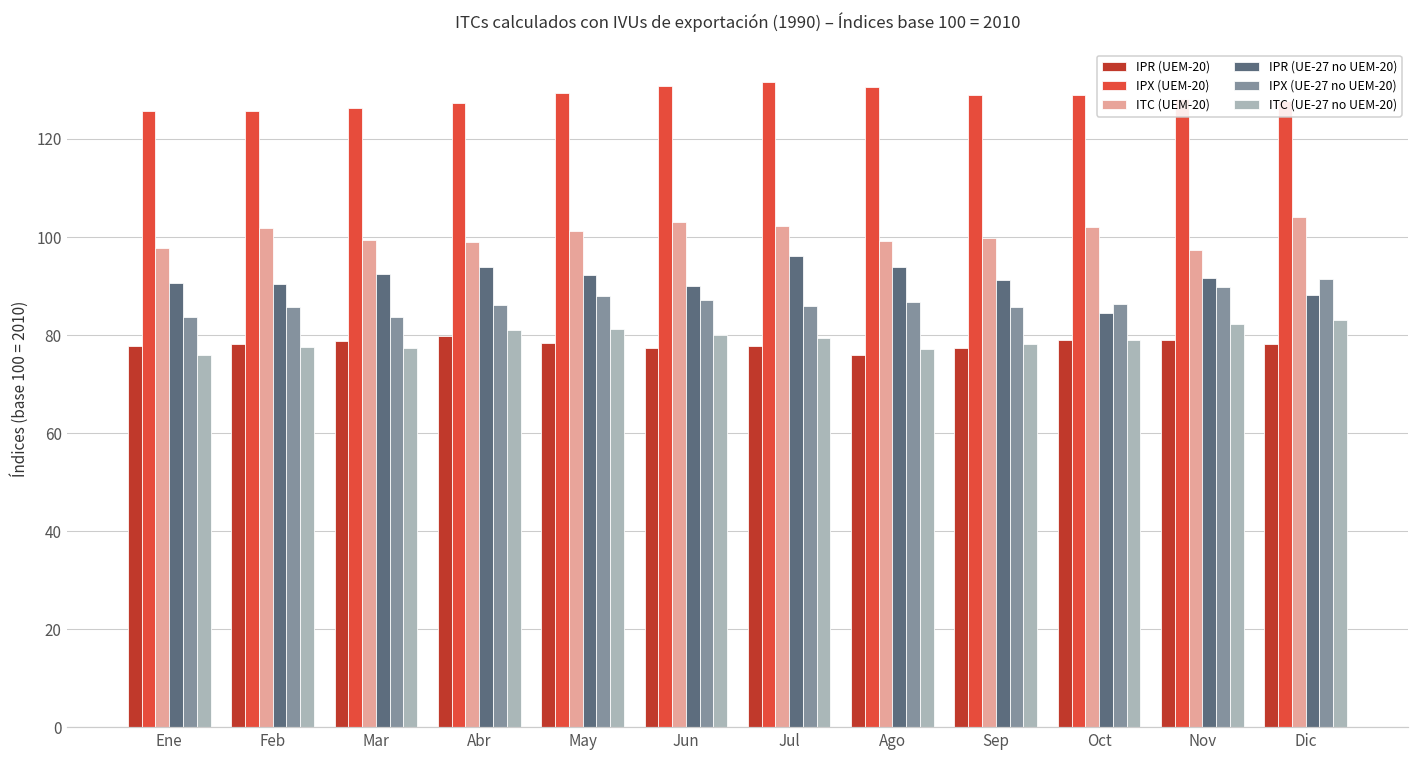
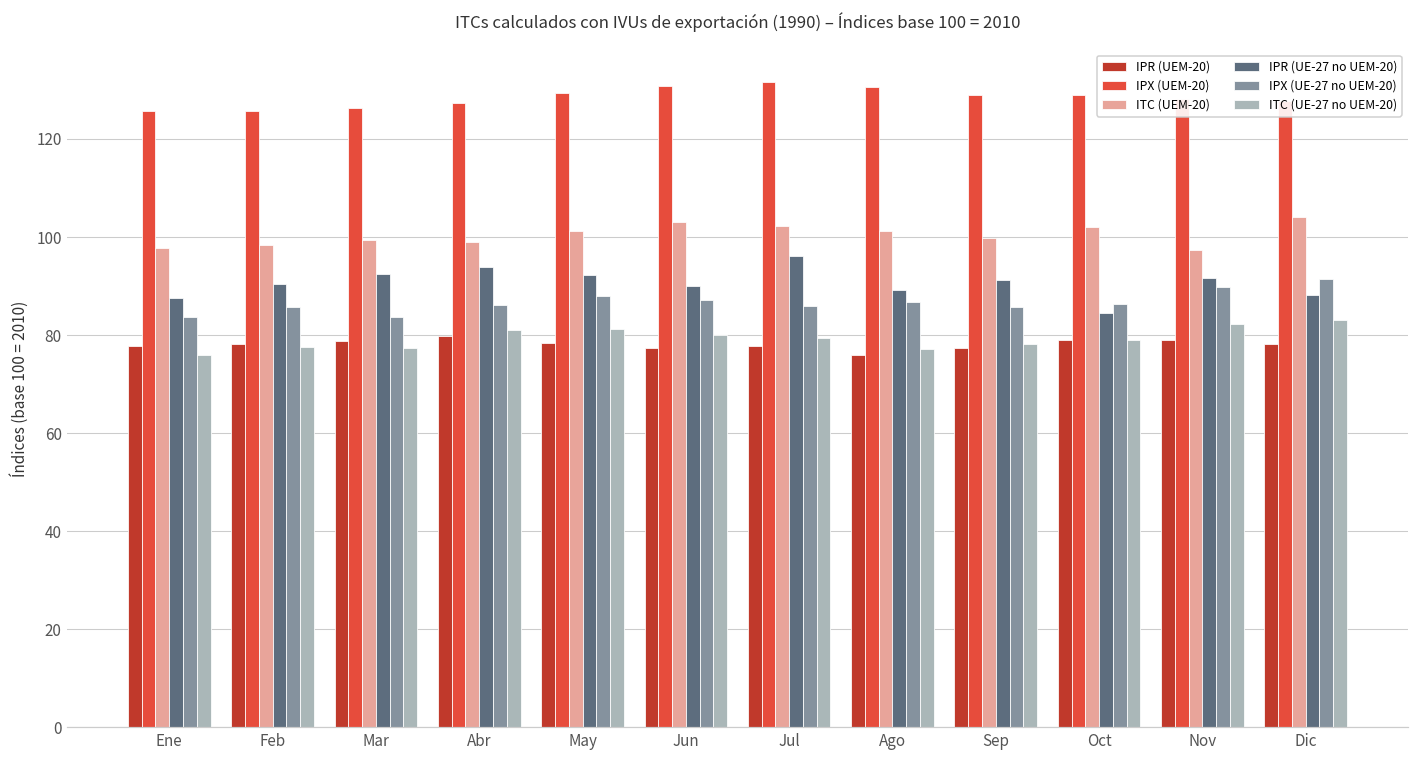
IPR (UE-27 no UEM-20), Ene: 91 -> 88
ITC (UEM-20), Feb: 102 -> 98
ITC (UEM-20), Ago: 99 -> 101
IPR (UE-27 no UEM-20), Ago: 94 -> 89
